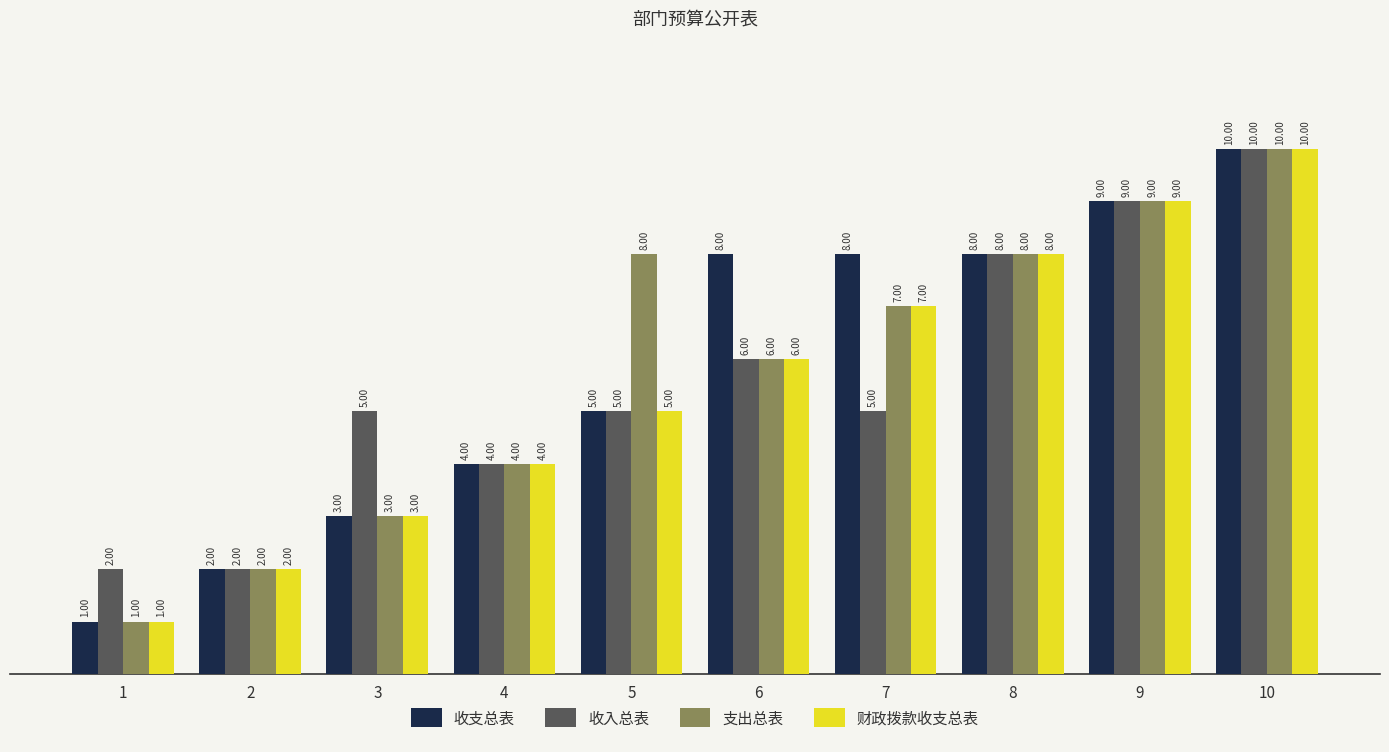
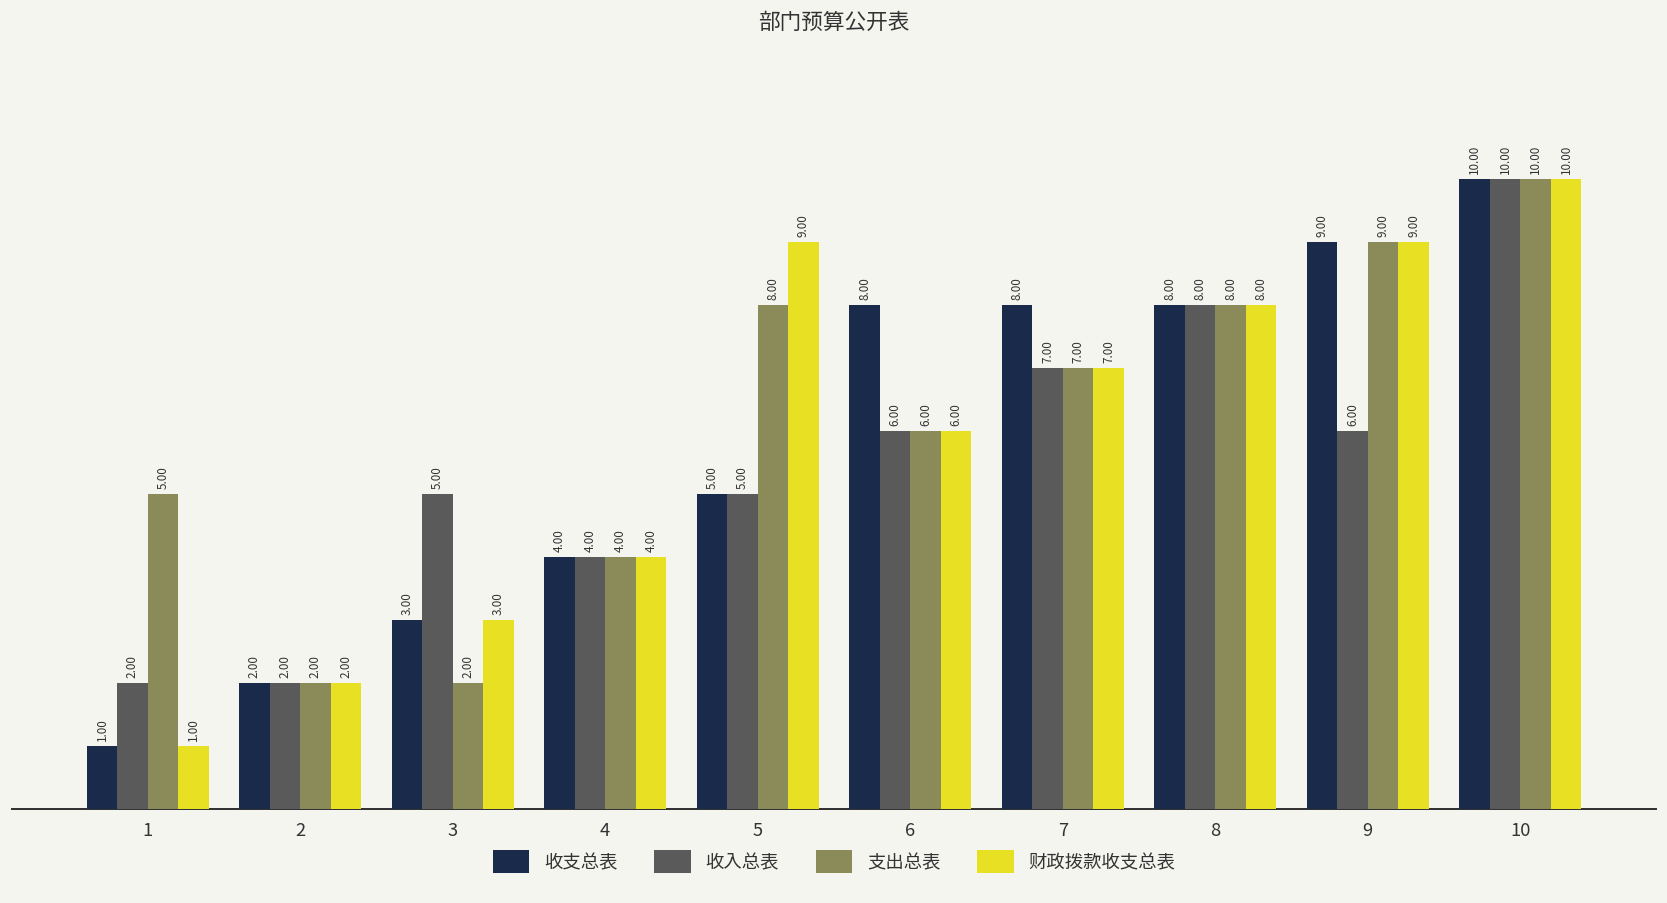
支出总表, 1: 1.00 -> 5.00
支出总表, 3: 3.00 -> 2.00
财政拨款收支总表, 5: 5.00 -> 9.00
收入总表, 7: 5.00 -> 7.00
收入总表, 9: 9.00 -> 6.00
